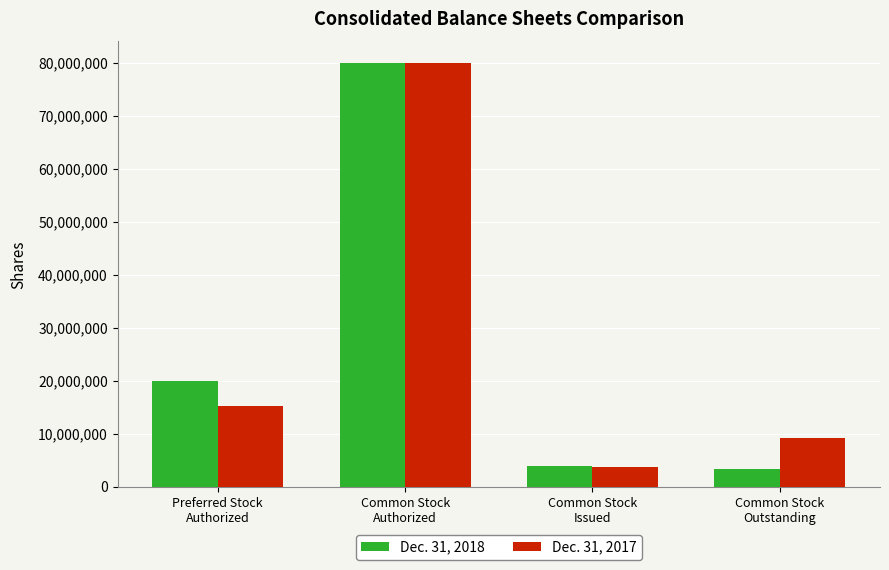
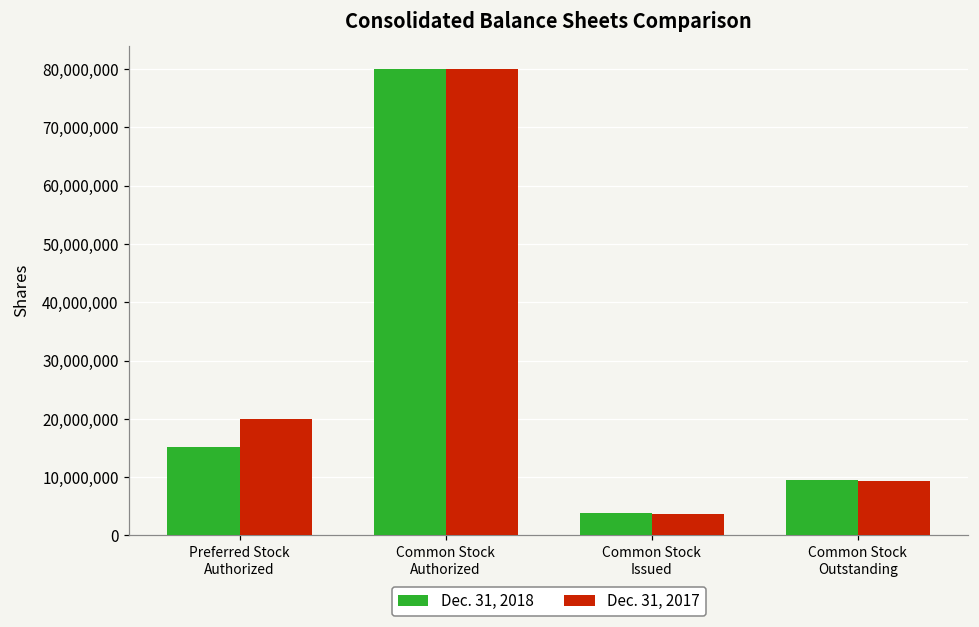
Dec. 31, 2018, Preferred Stock Authorized: 20,000,000 -> 15,000,000
Dec. 31, 2017, Preferred Stock Authorized: 15,000,000 -> 20,000,000
Dec. 31, 2018, Common Stock Outstanding: 3,000,000 -> 9,000,000
